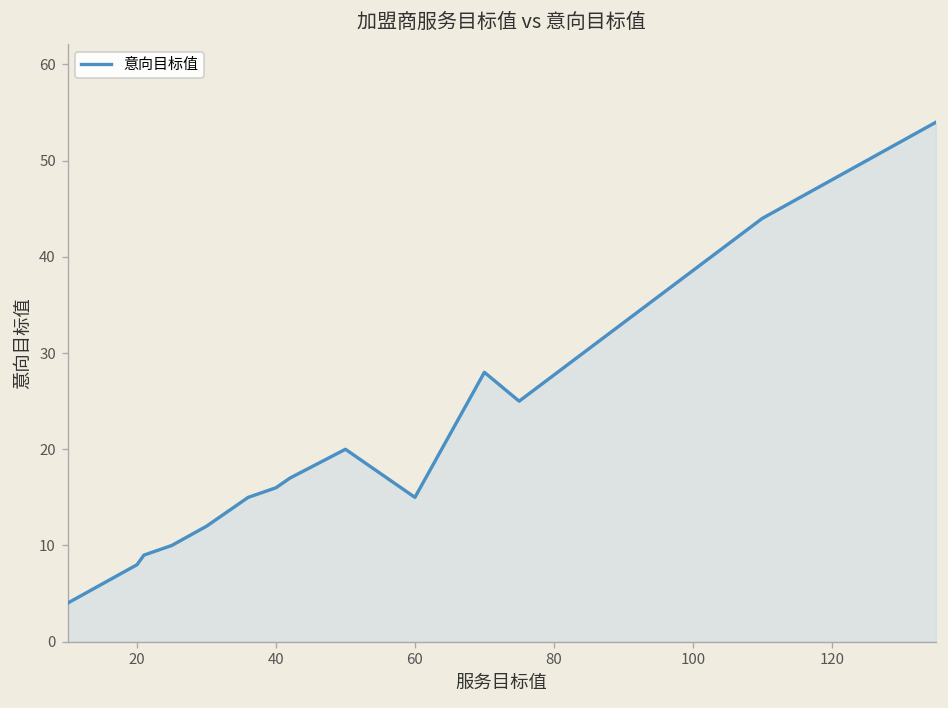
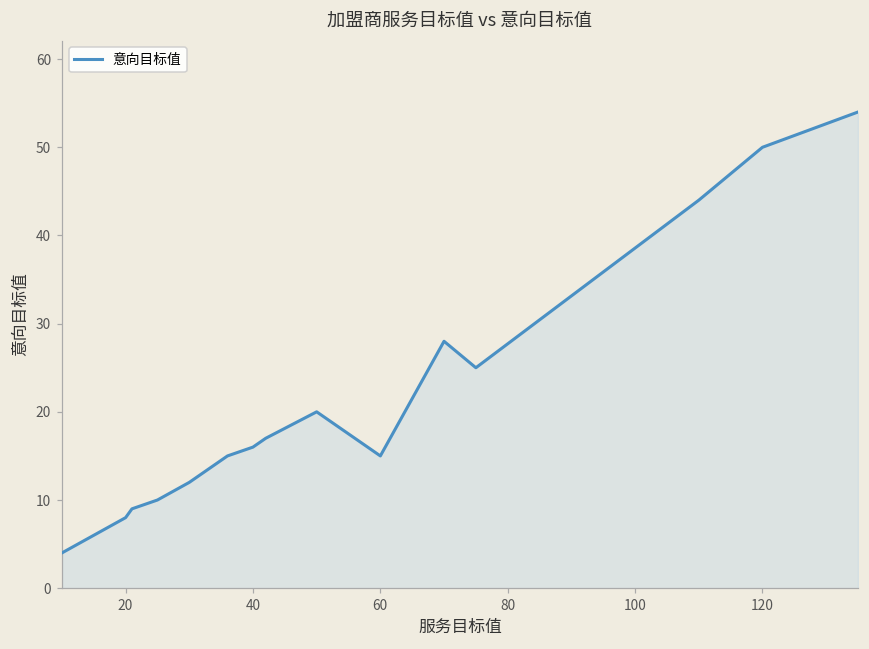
120: 48 -> 50
